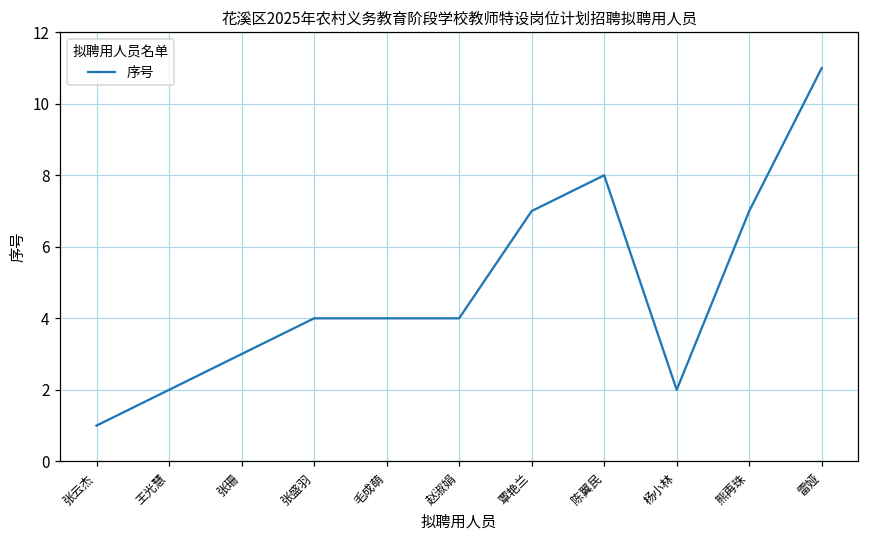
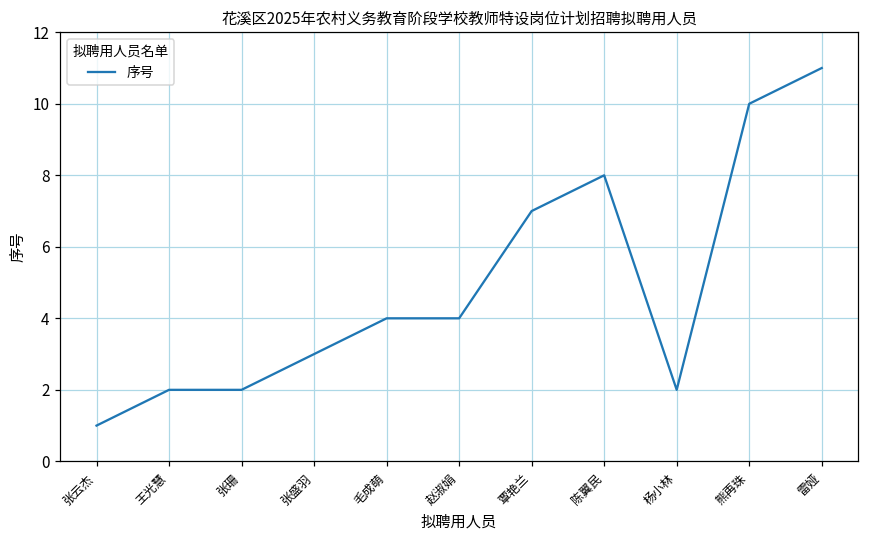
张珊: 3 -> 2
张盛羽: 4 -> 3
熊再珠: 7 -> 10
